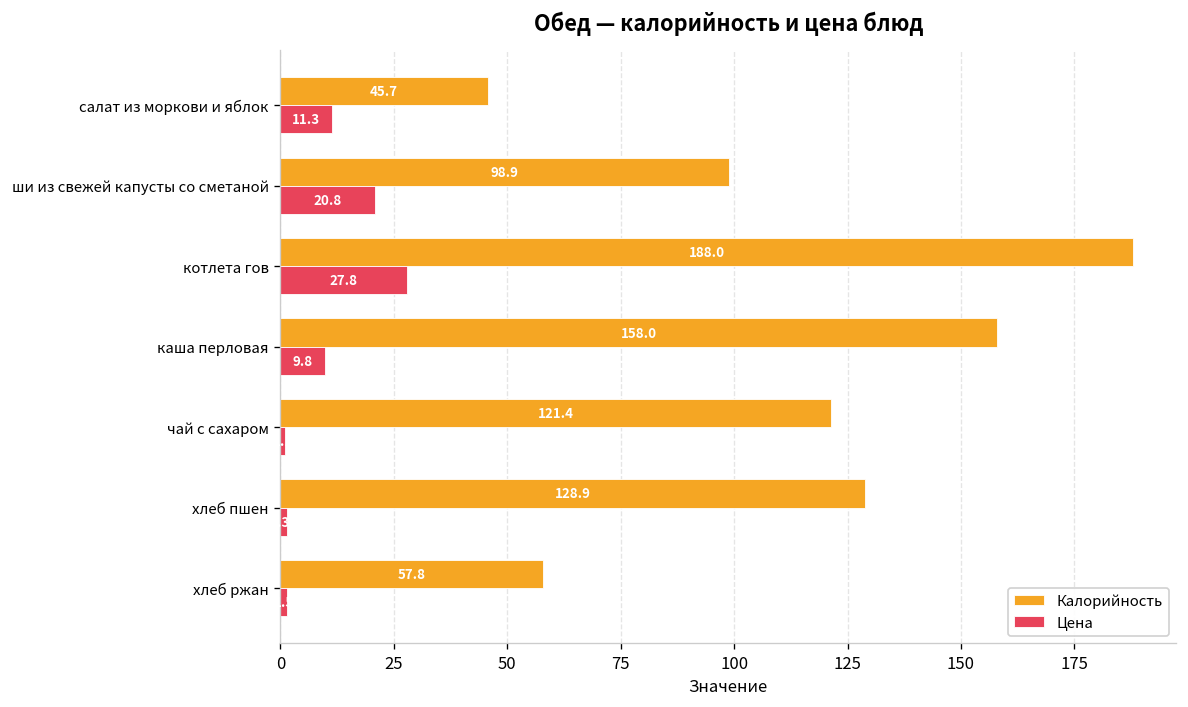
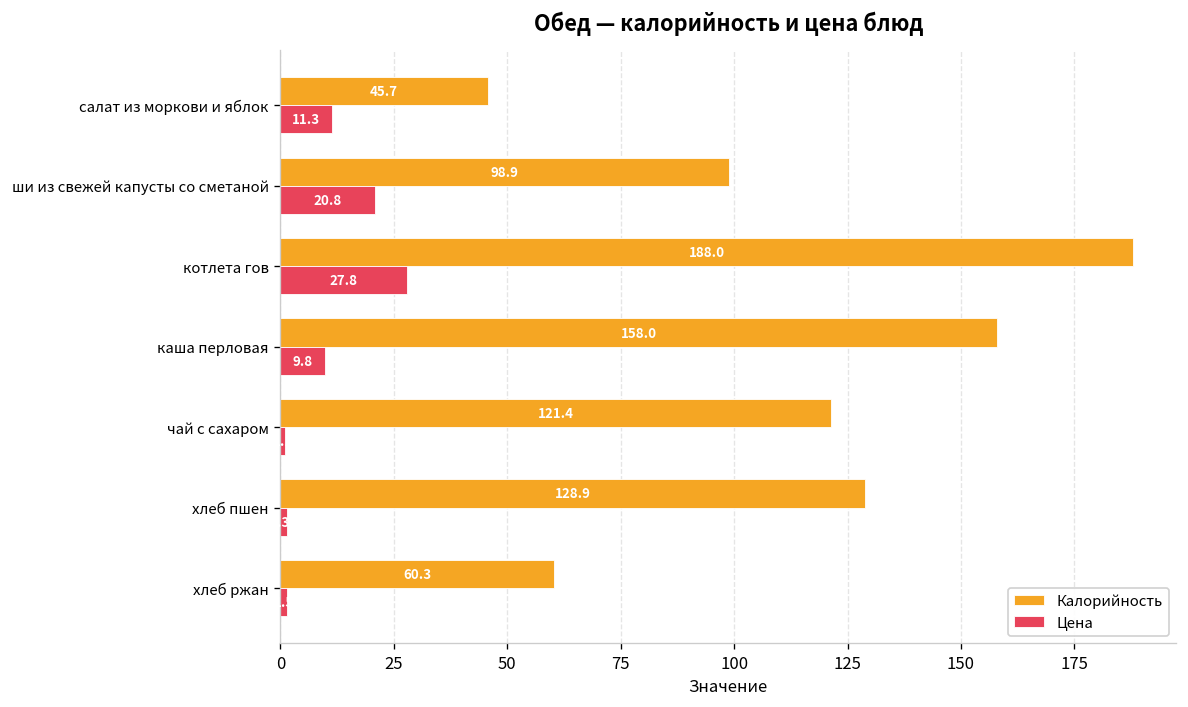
Калорийность, хлеб ржан: 57.8 -> 60.3
